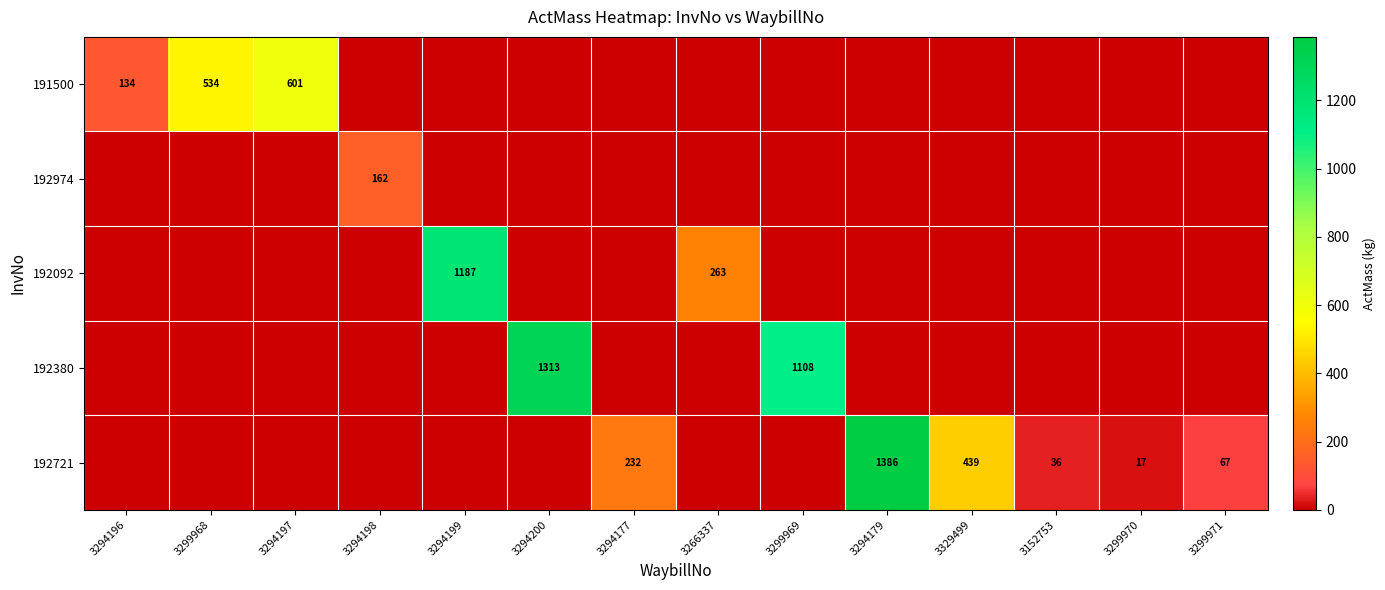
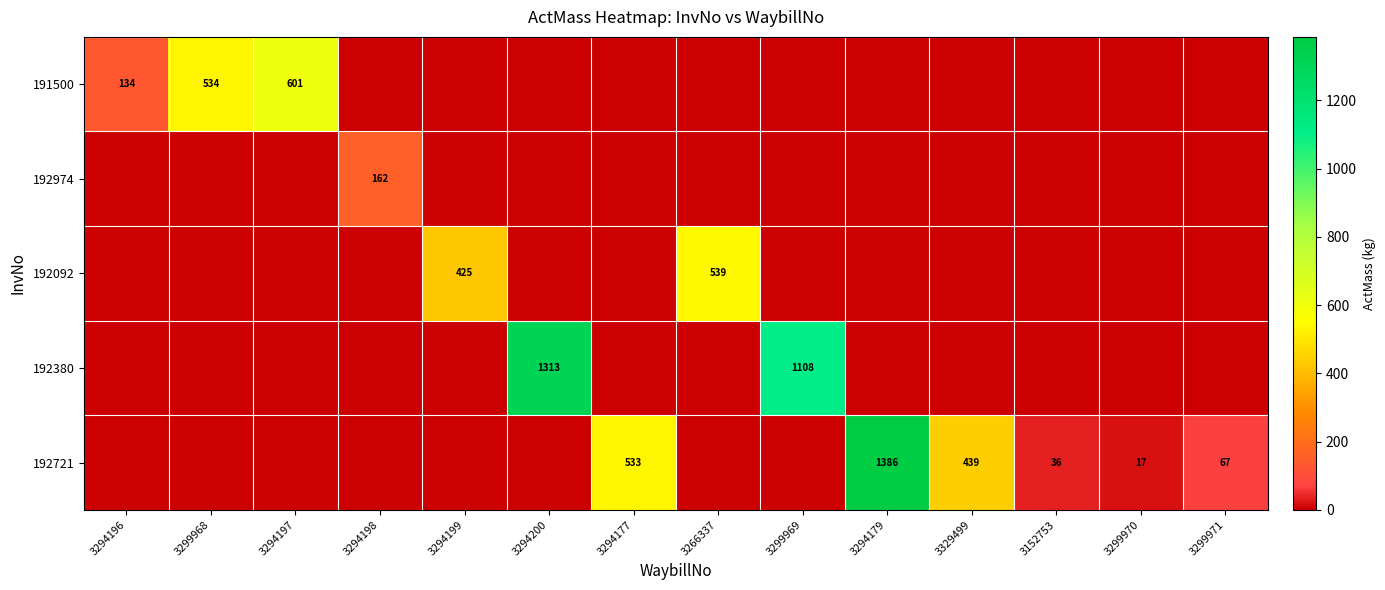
192092, 3294199: 1187 -> 425
192092, 3266337: 263 -> 539
192721, 3294177: 232 -> 533
